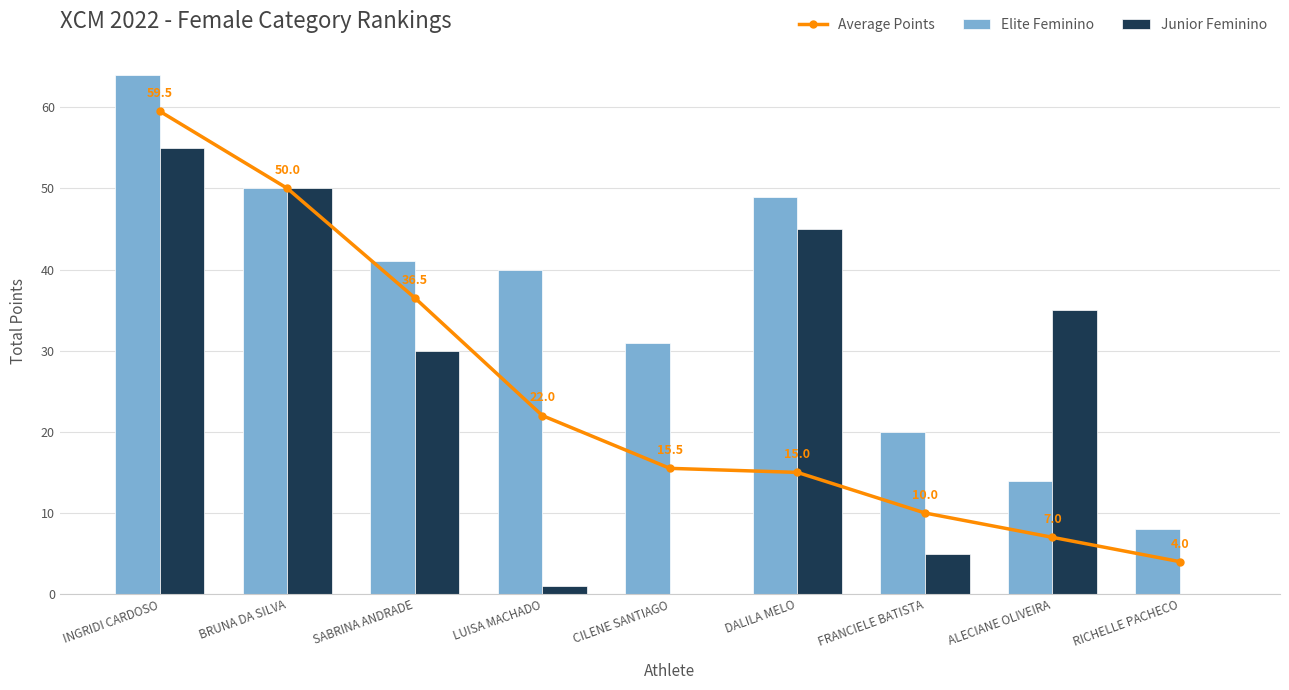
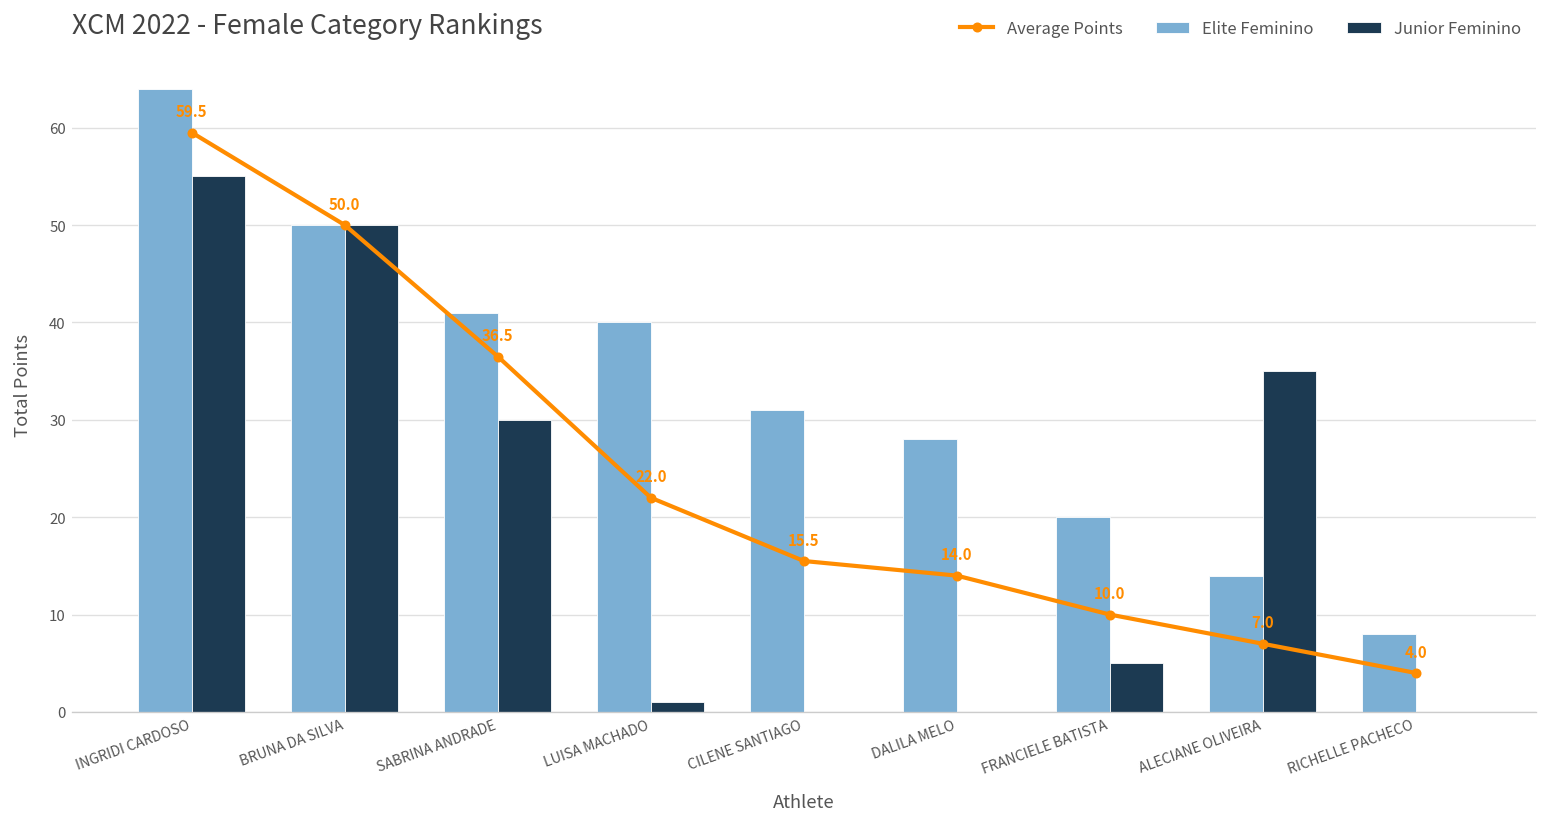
Elite Feminino, DALILA MELO: 49 -> 28
Average Points, DALILA MELO: 15.0 -> 14.0
Junior Feminino, DALILA MELO: 45 -> 0
